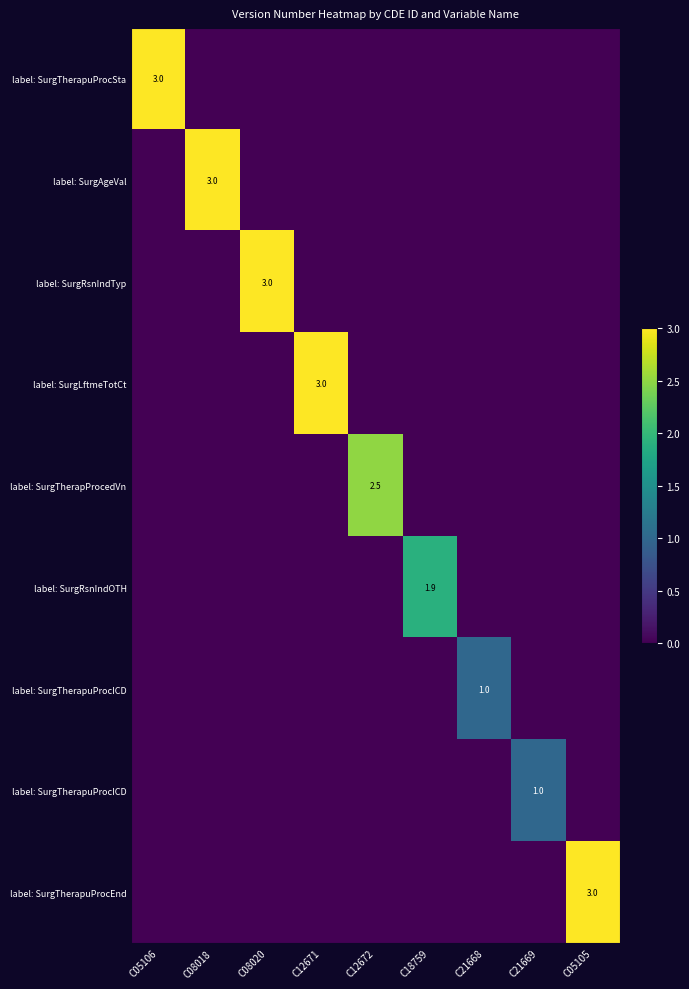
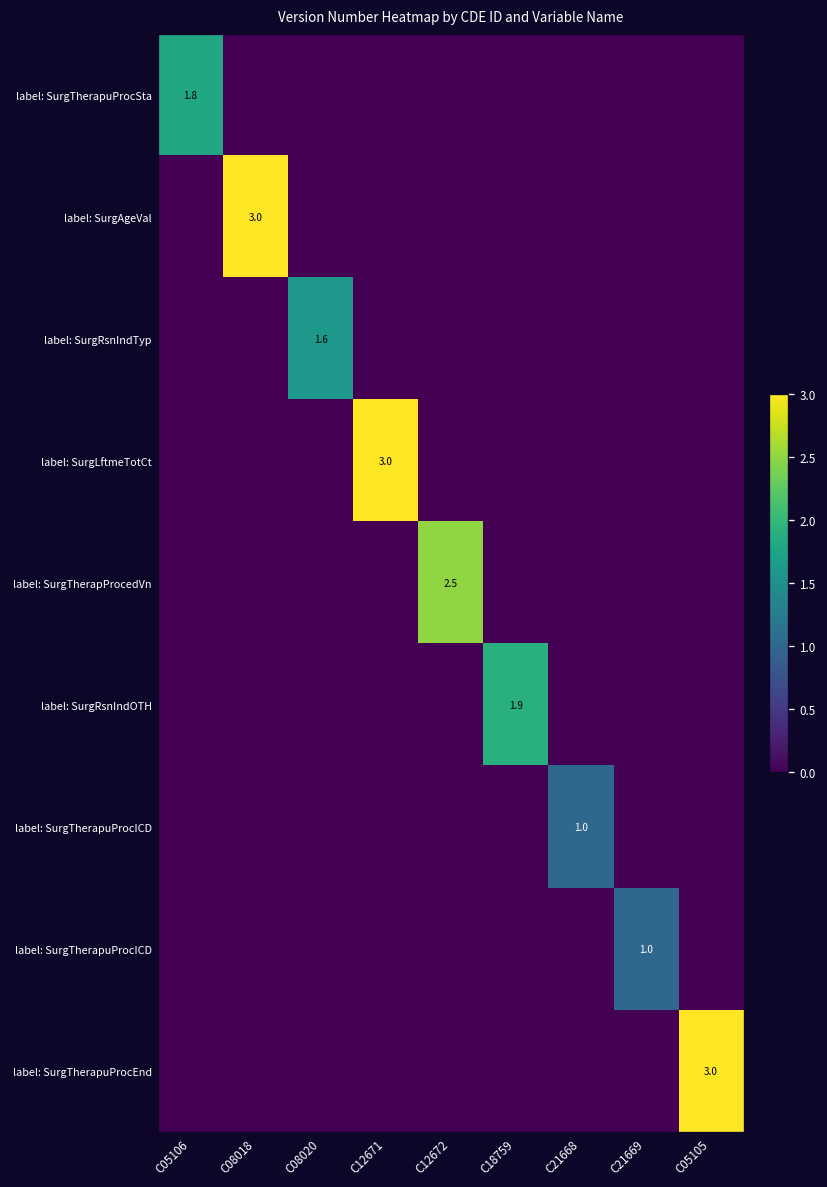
label: SurgTherapuProcSta, C05106: 3.0 -> 1.8
label: SurgRsnIndTyp, C08020: 3.0 -> 1.6
